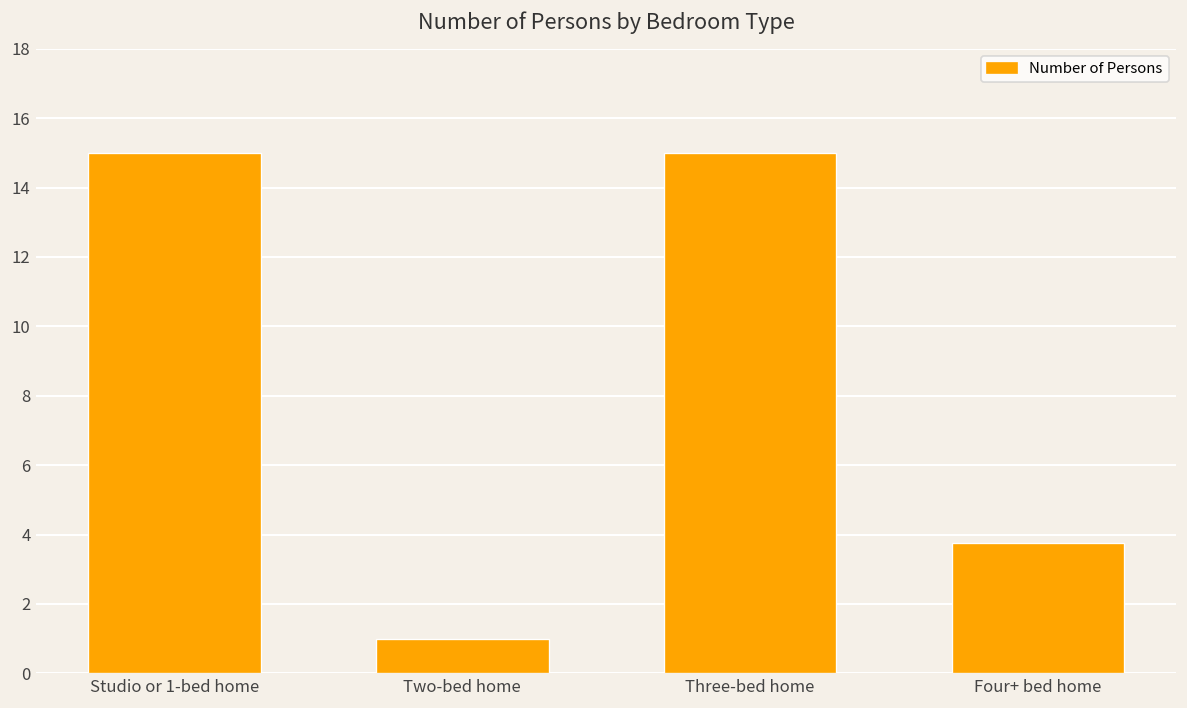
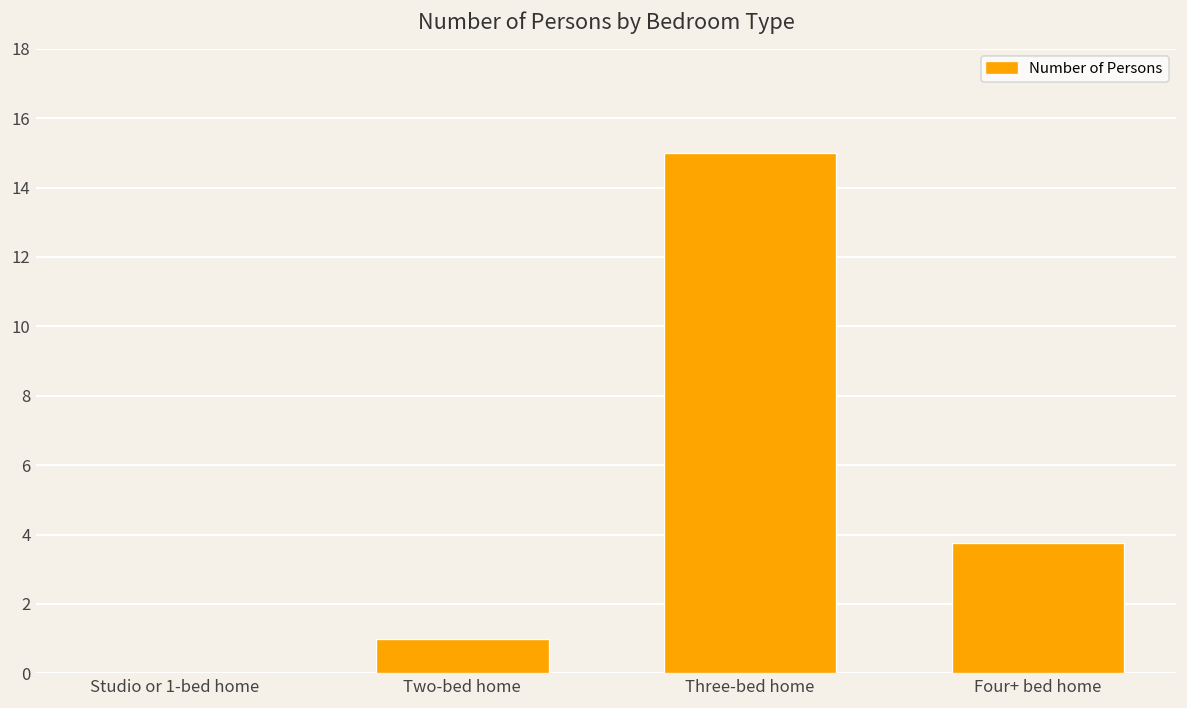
Studio or 1-bed home: 15 -> 0
